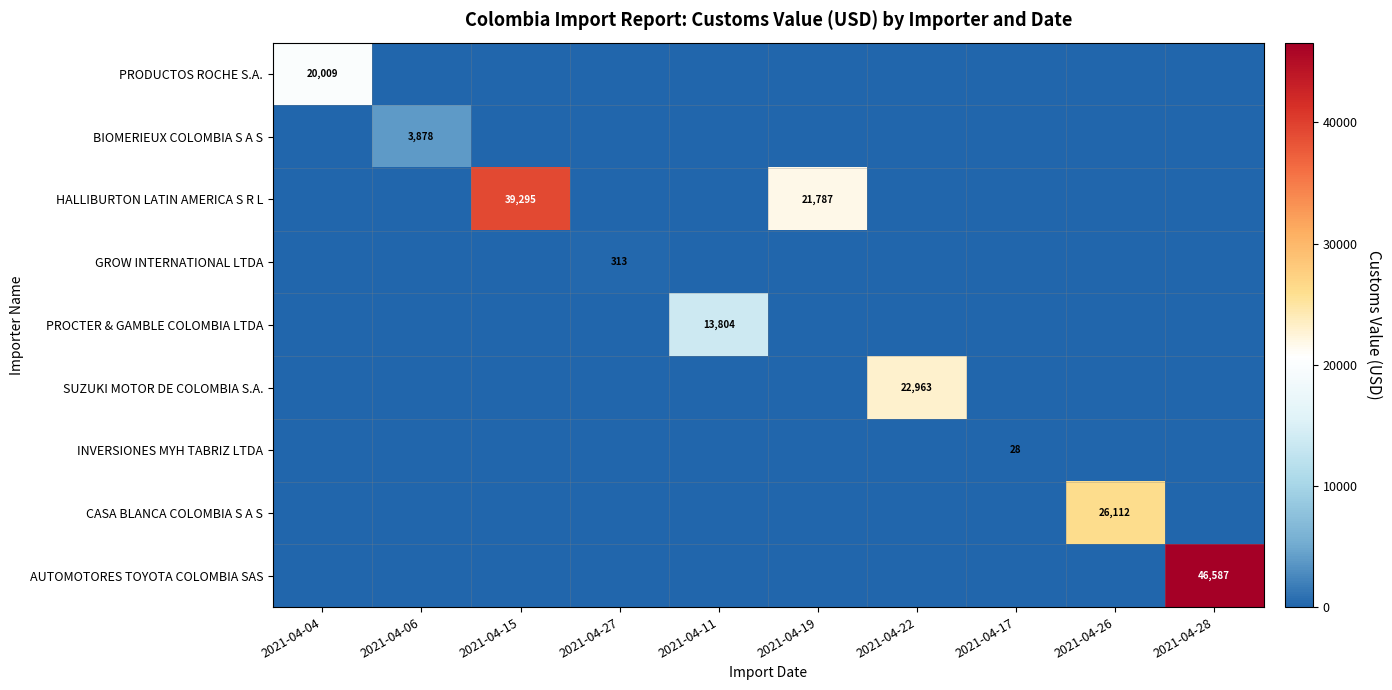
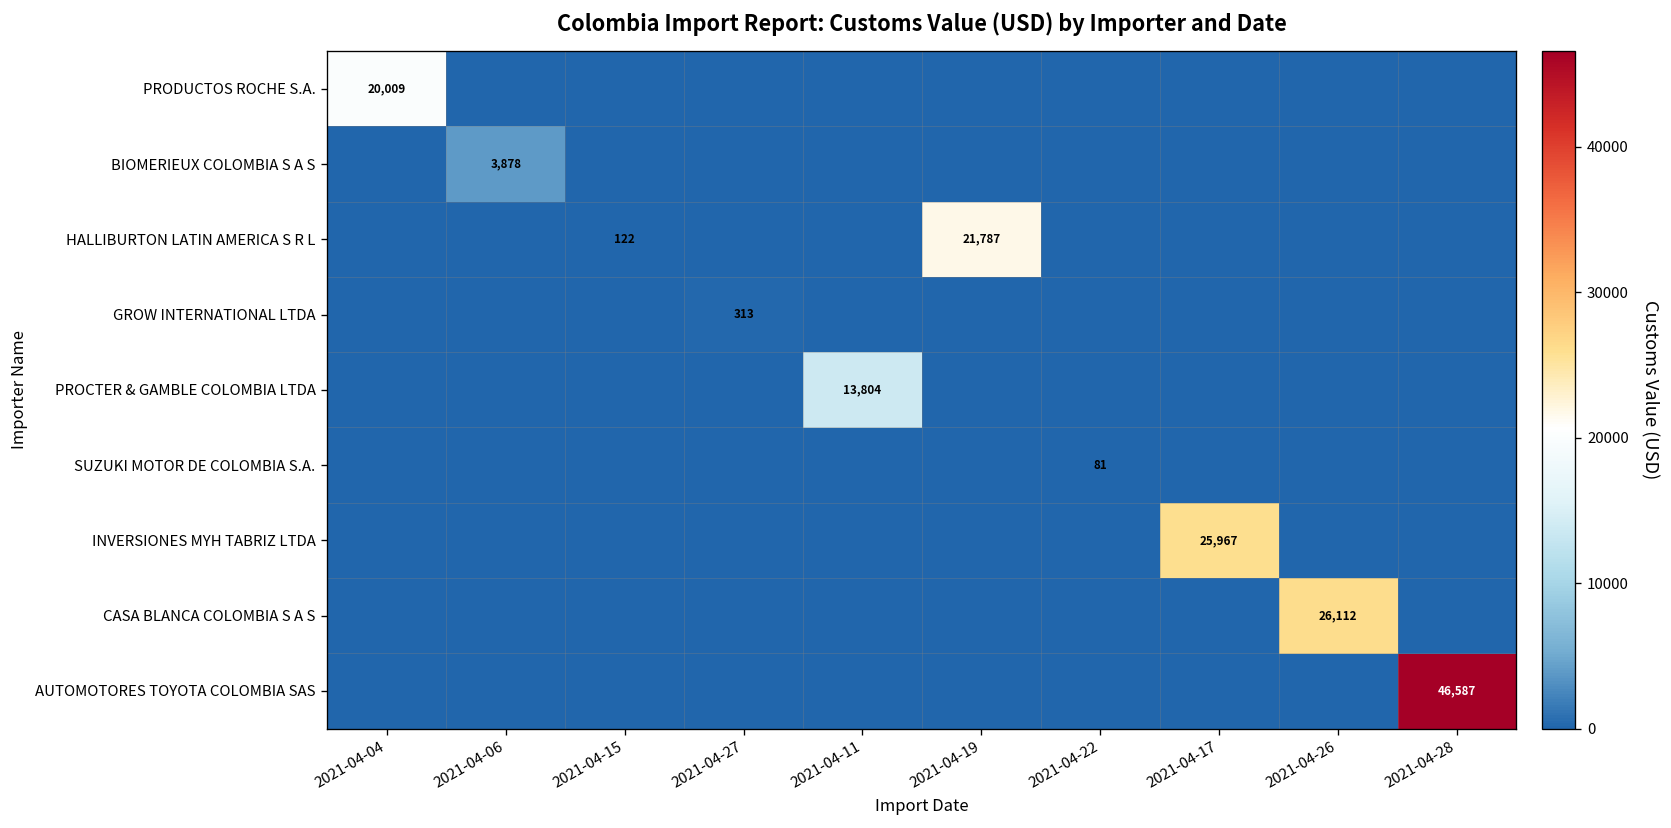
HALLIBURTON LATIN AMERICA S R L, 2021-04-15: 39,295 -> 122
SUZUKI MOTOR DE COLOMBIA S.A., 2021-04-22: 22,963 -> 81
INVERSIONES MYH TABRIZ LTDA, 2021-04-17: 28 -> 25,967
